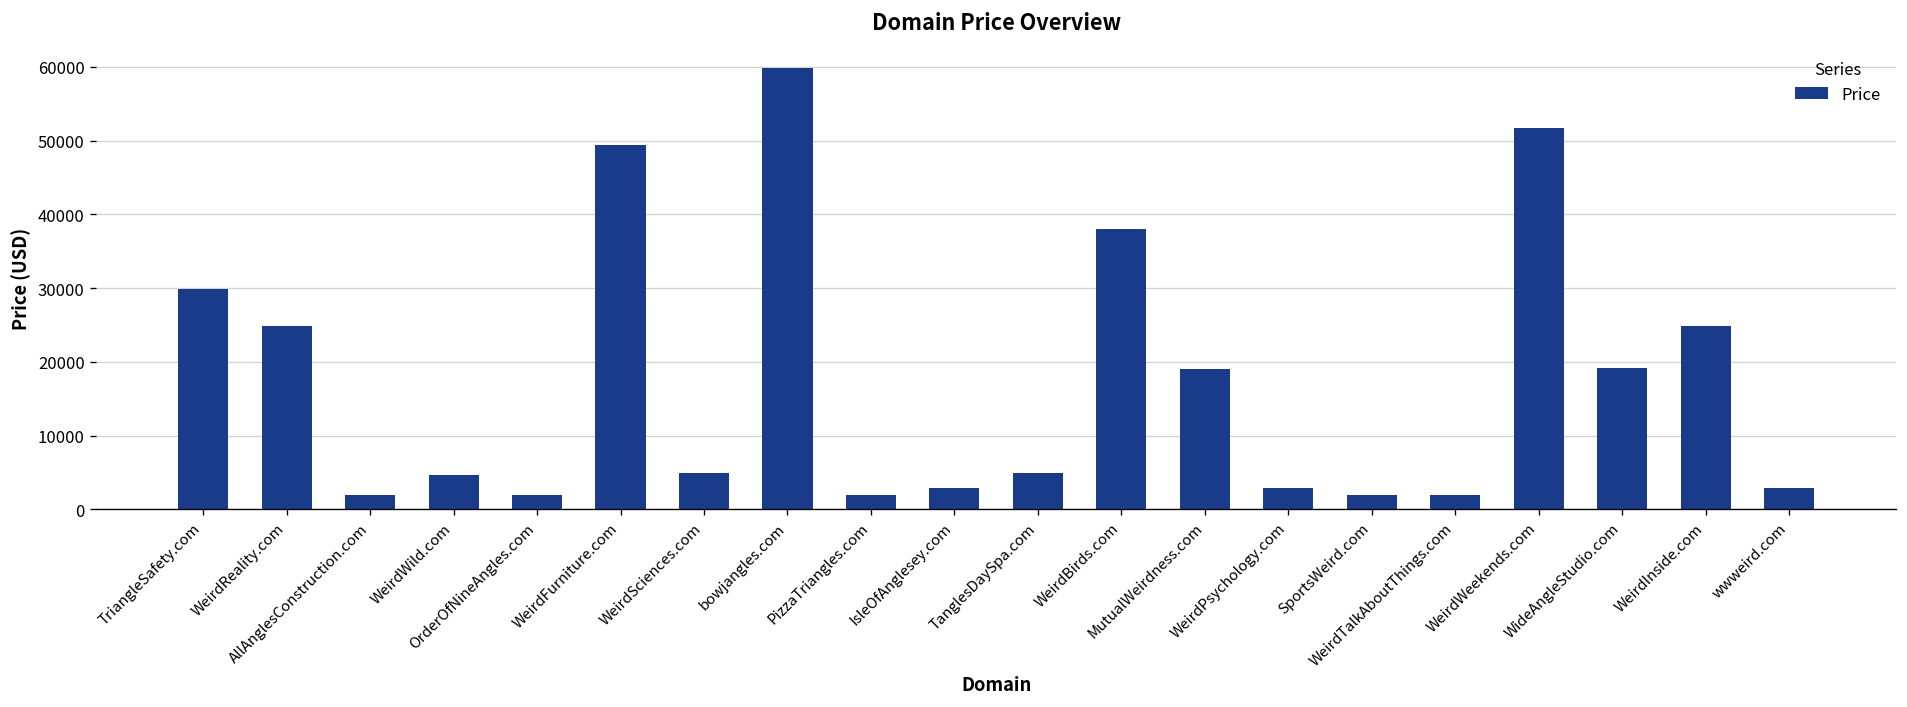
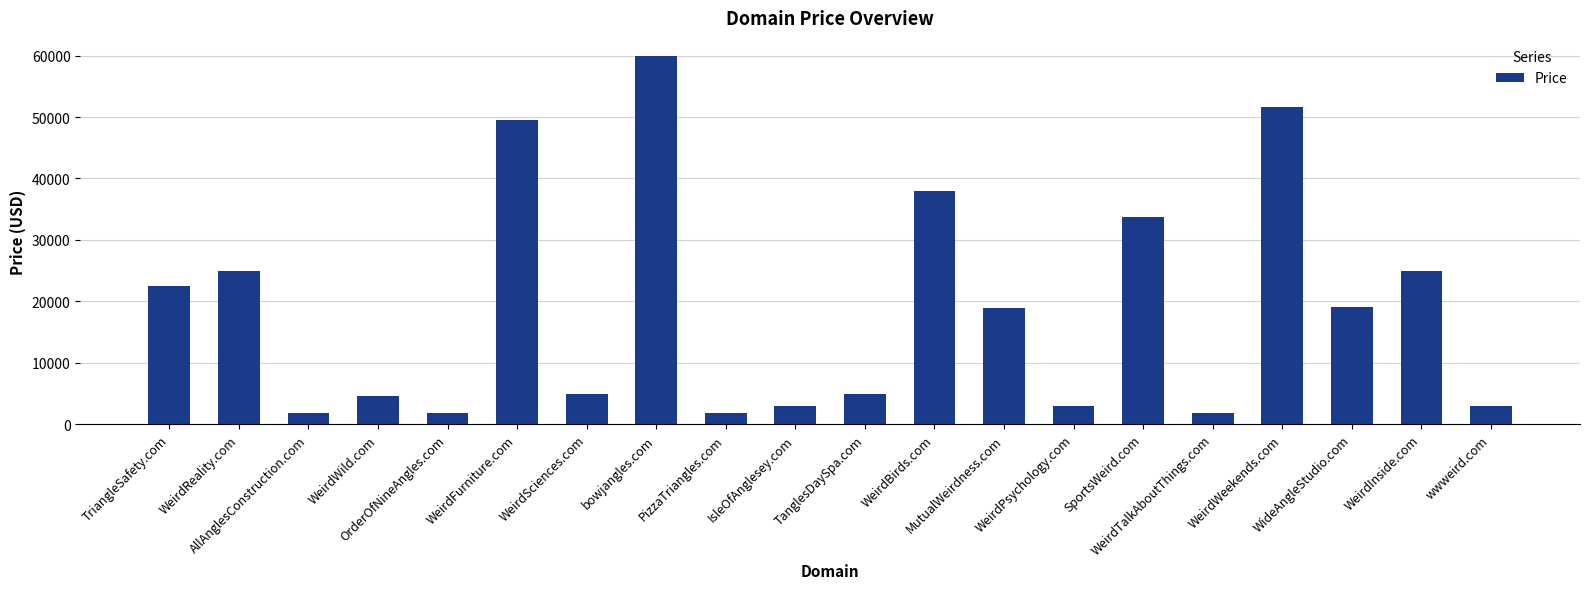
TriangleSafety.com: 30000 -> 23000
SportsWeird.com: 2000 -> 34000
